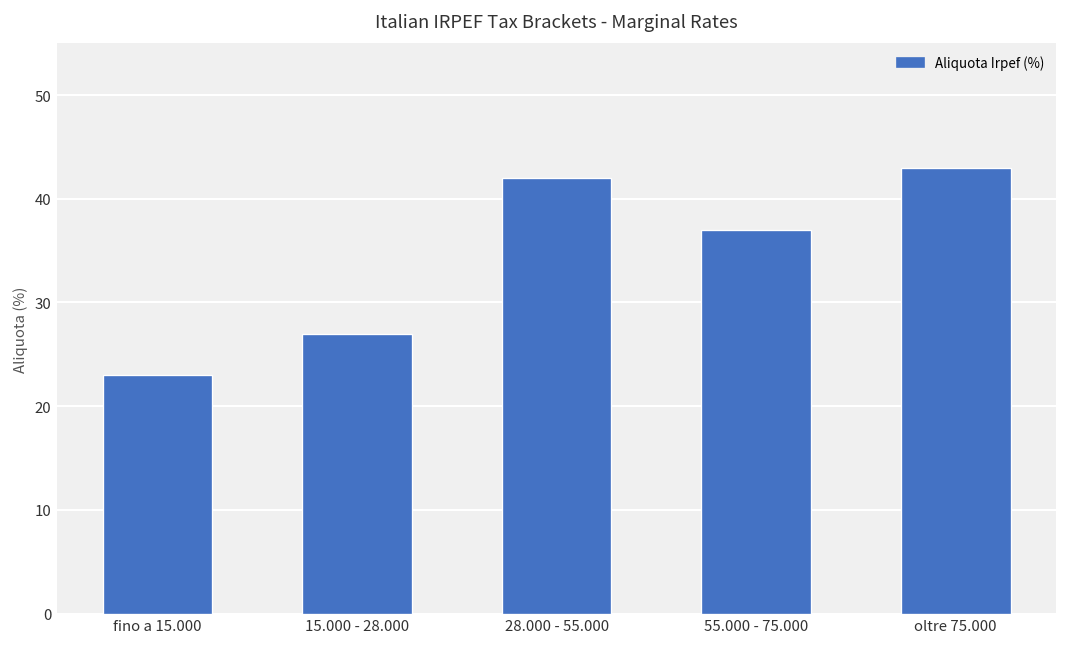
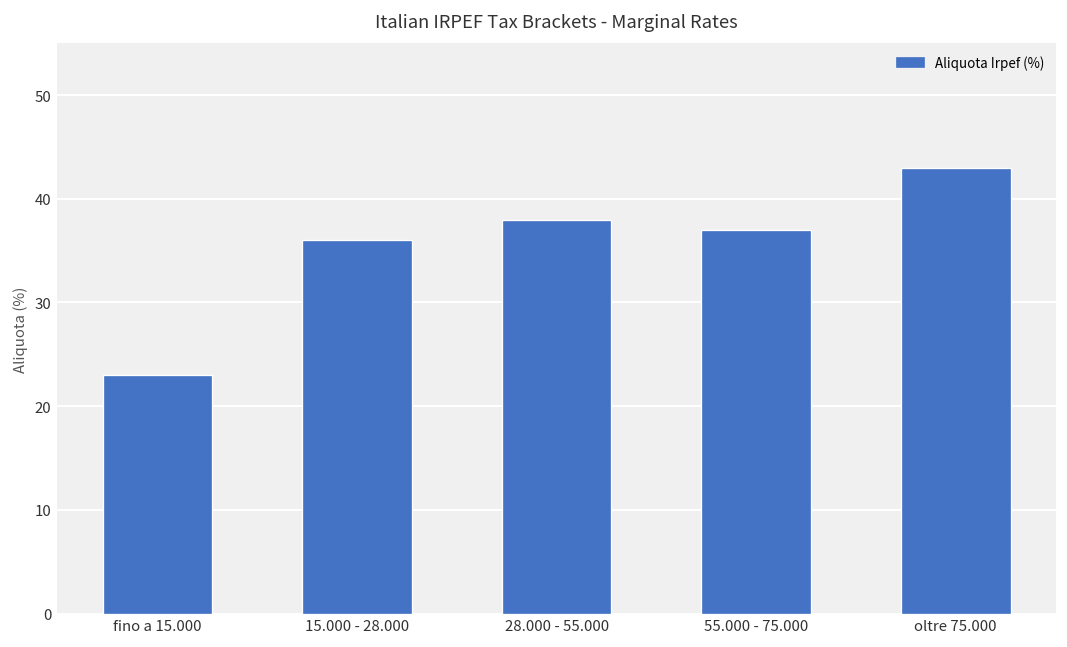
15.000 - 28.000: 27 -> 36
28.000 - 55.000: 42 -> 38
